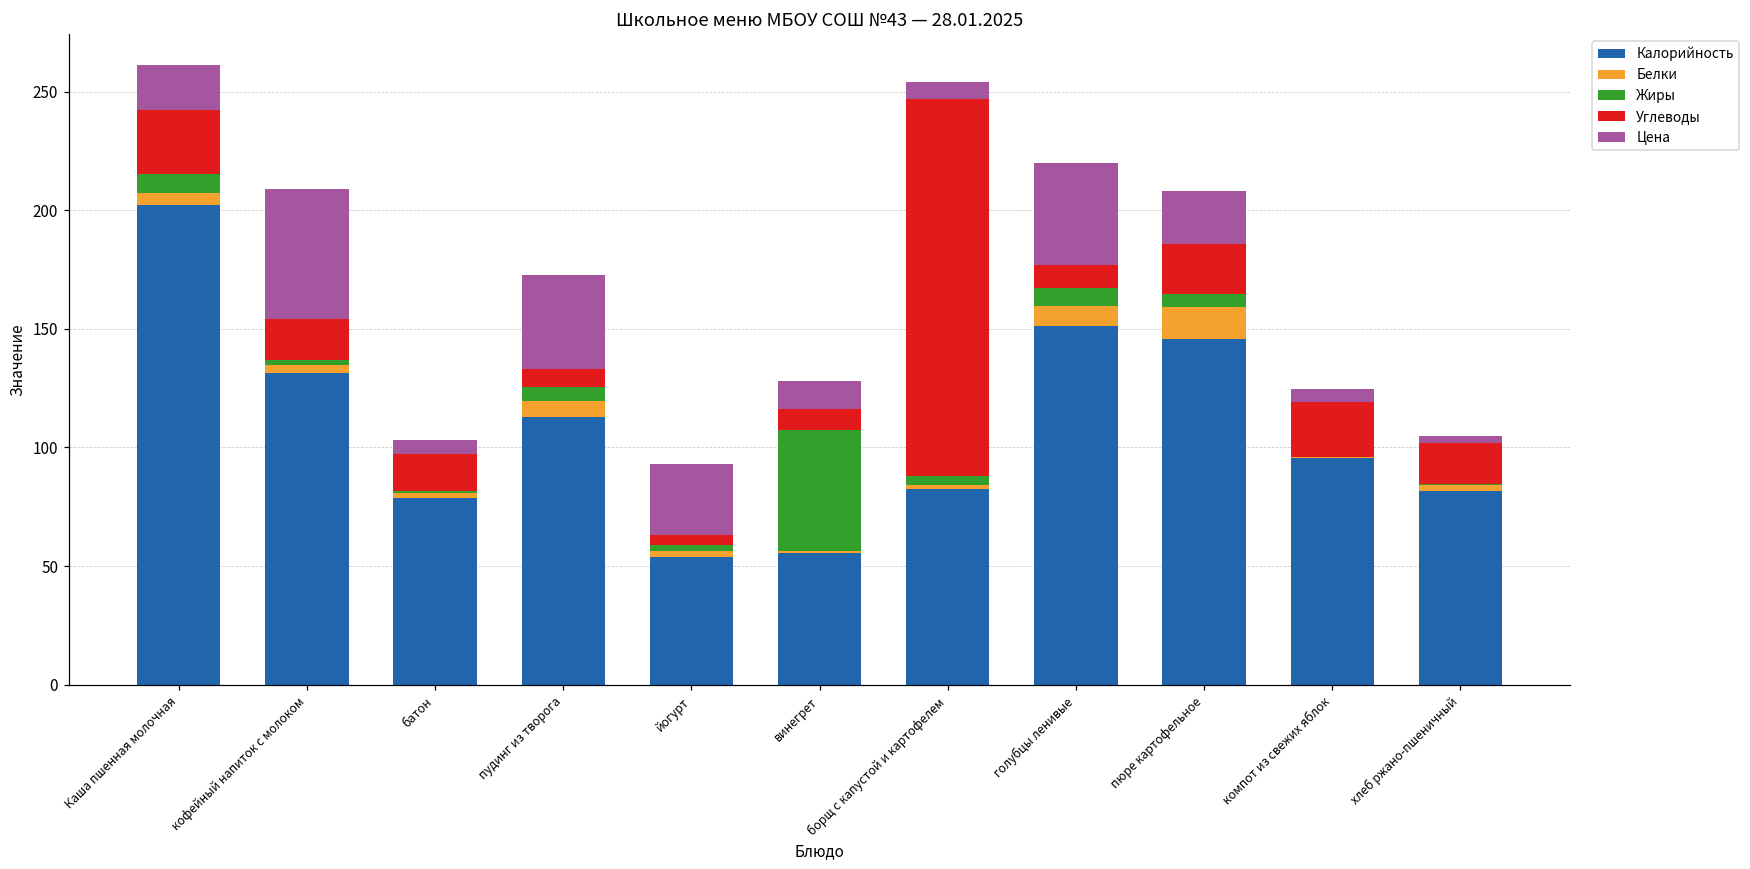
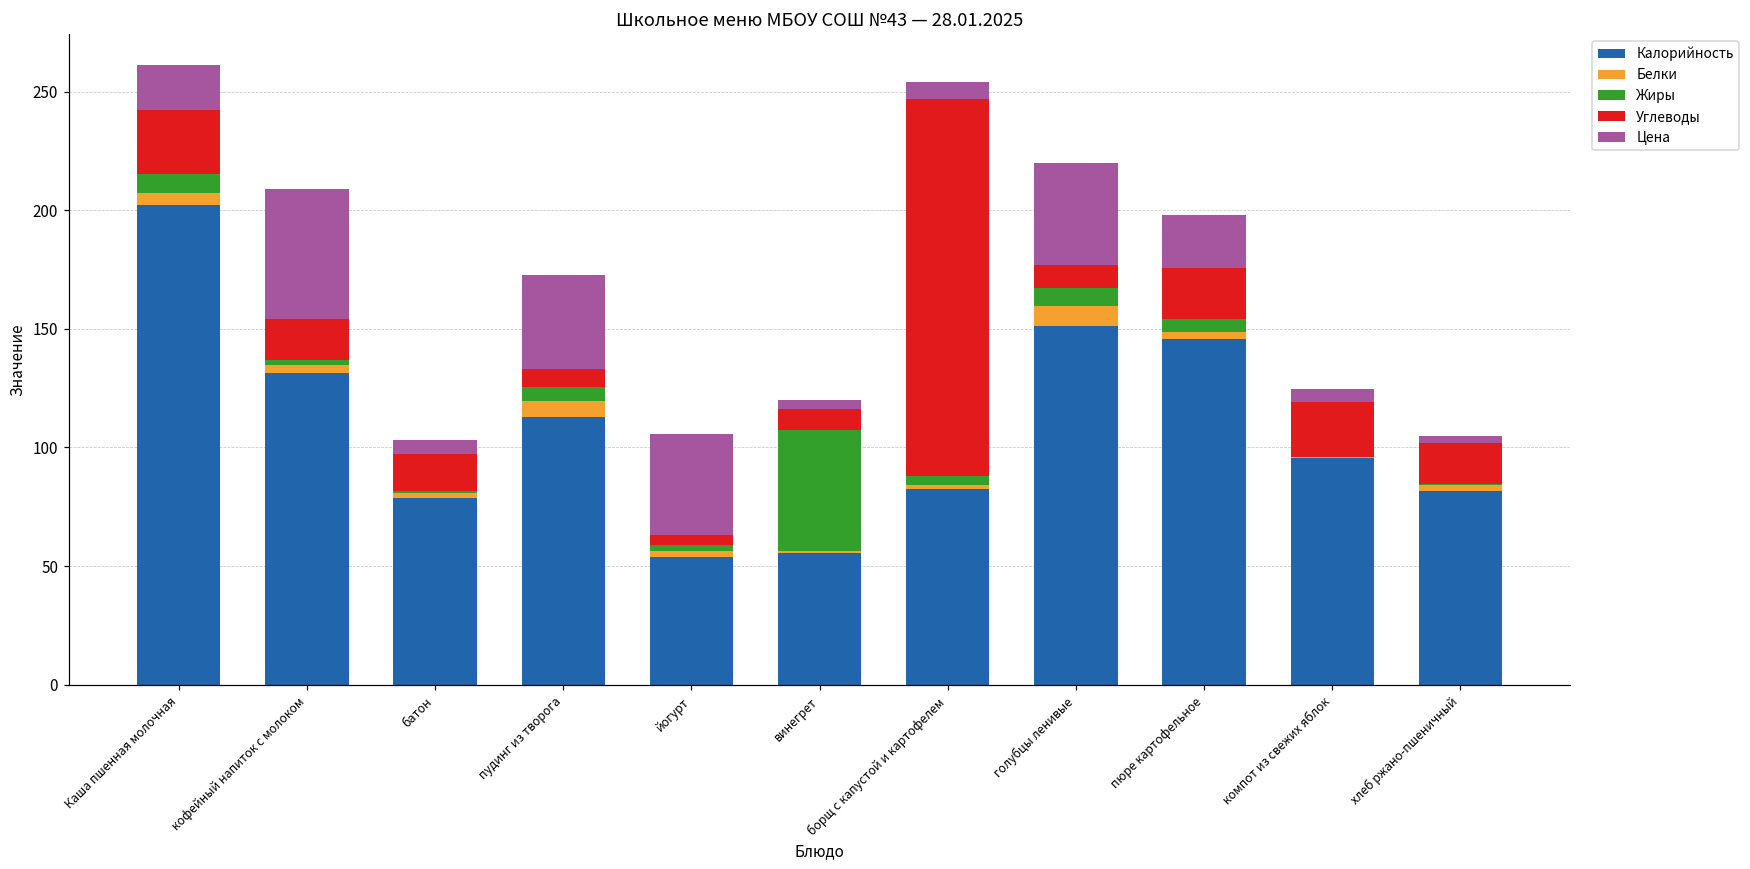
Цена, йогурт: 30 -> 43
Цена, винегрет: 12 -> 4
Белки, пюре картофельное: 14 -> 3
